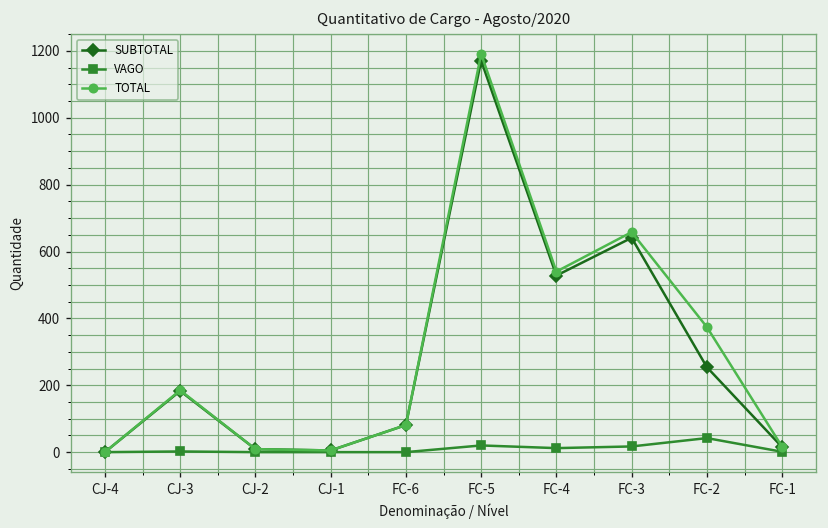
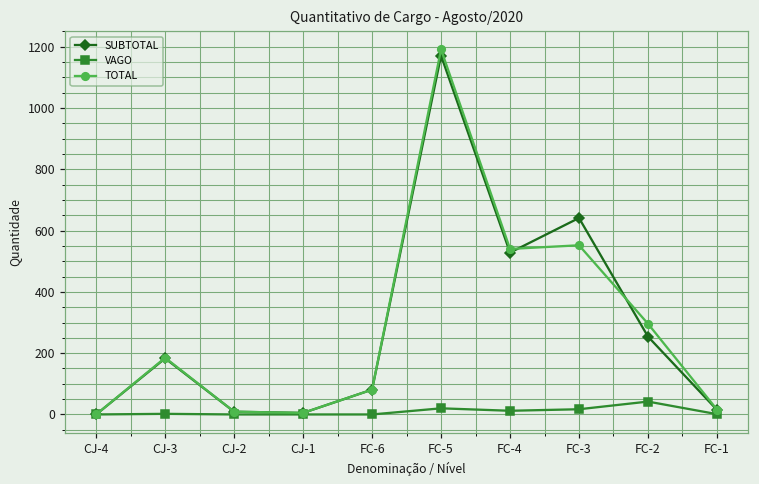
TOTAL, FC-3: 660 -> 550
TOTAL, FC-2: 370 -> 300
